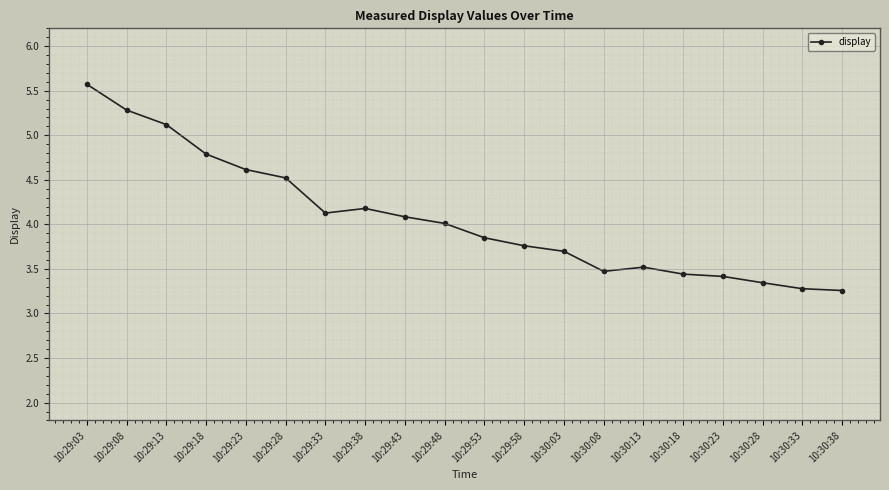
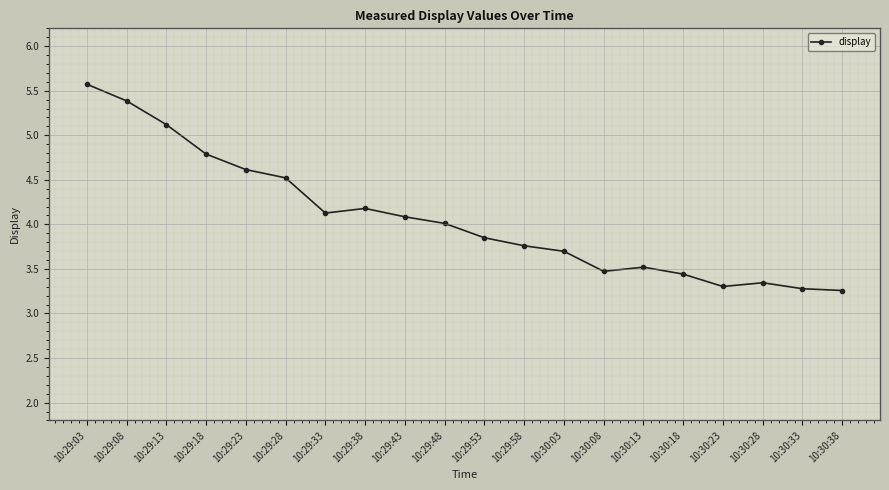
10:29:08: 5.3 -> 5.4
10:30:23: 3.4 -> 3.3
